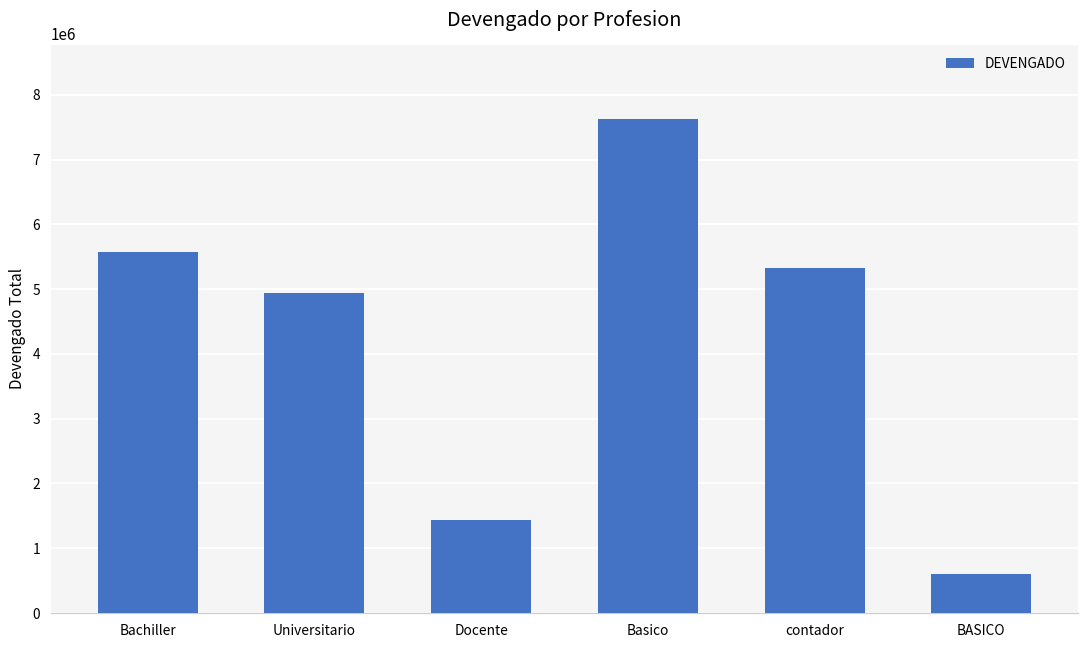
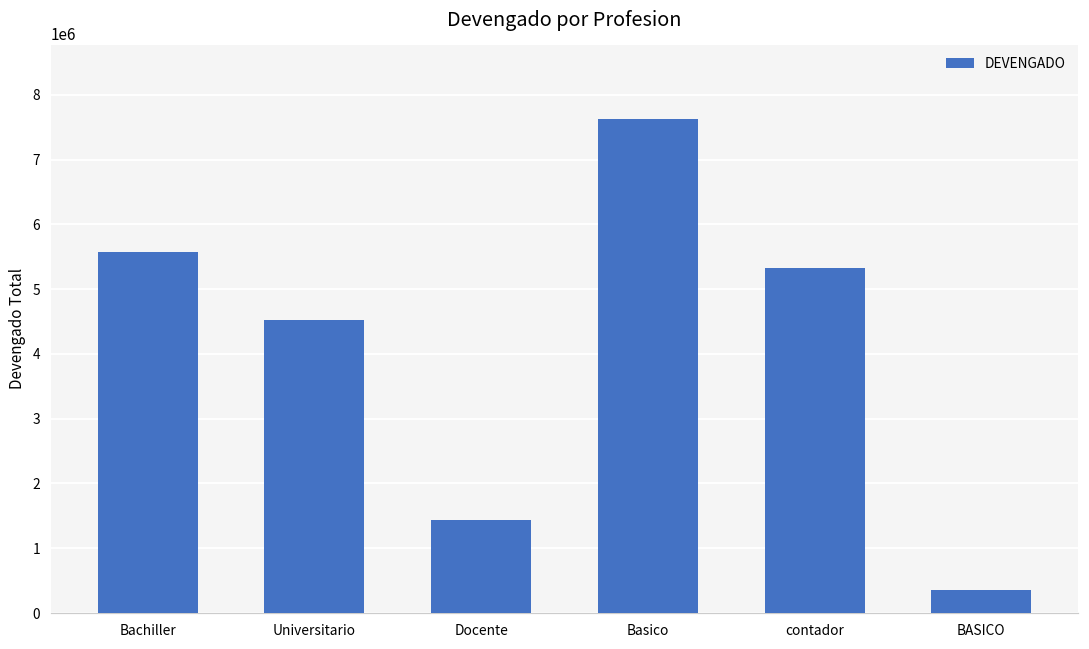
Universitario: 4900000 -> 4500000
BASICO: 600000 -> 300000
